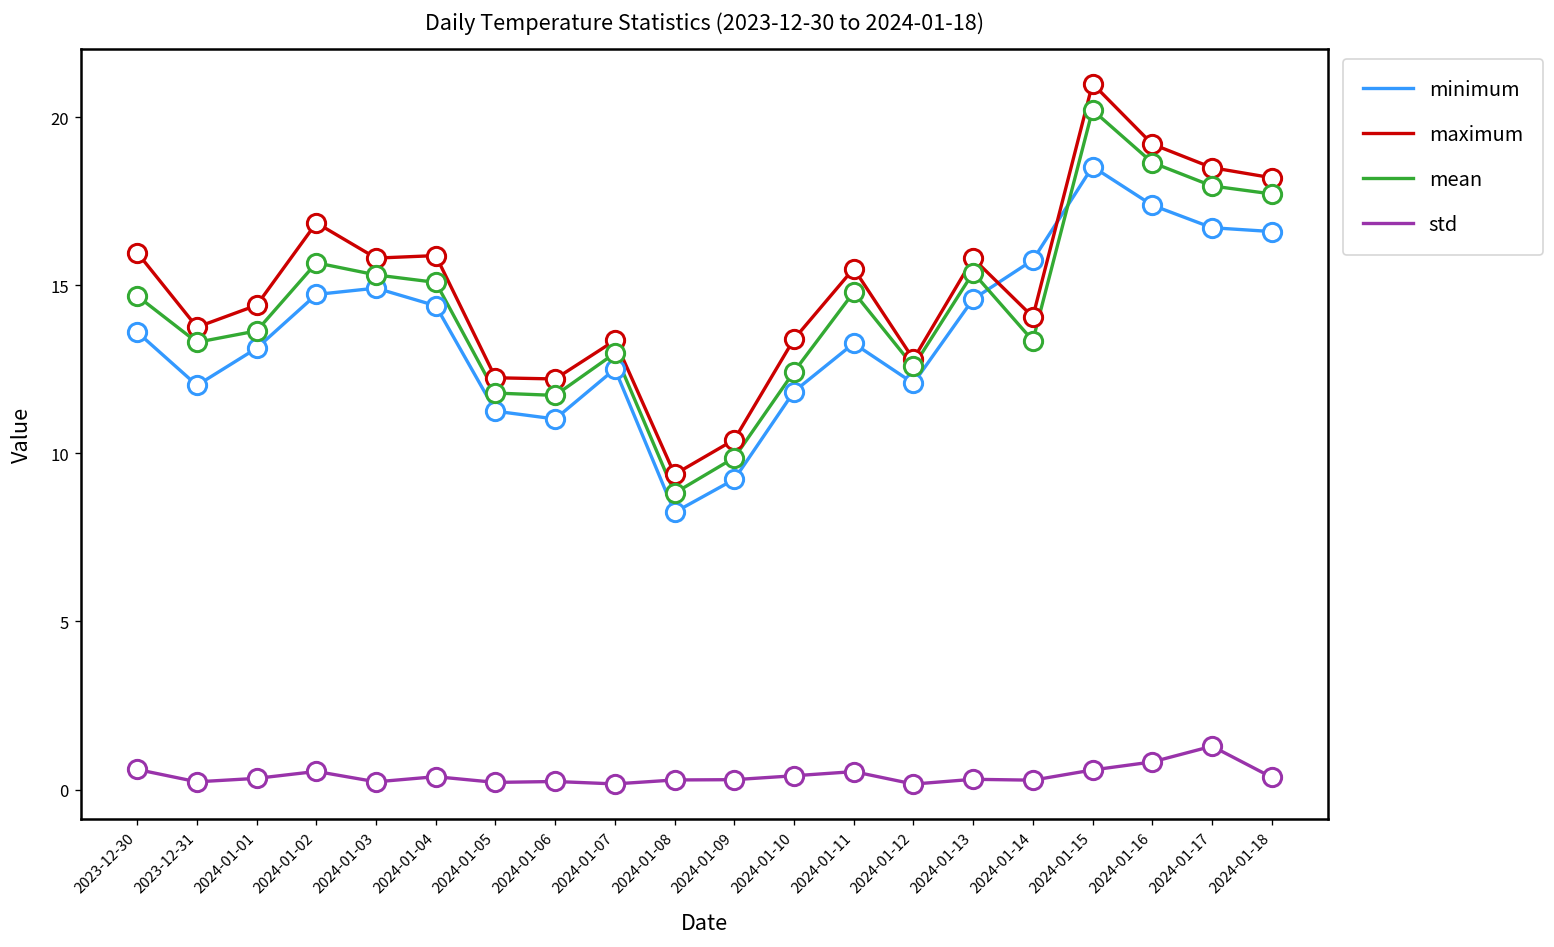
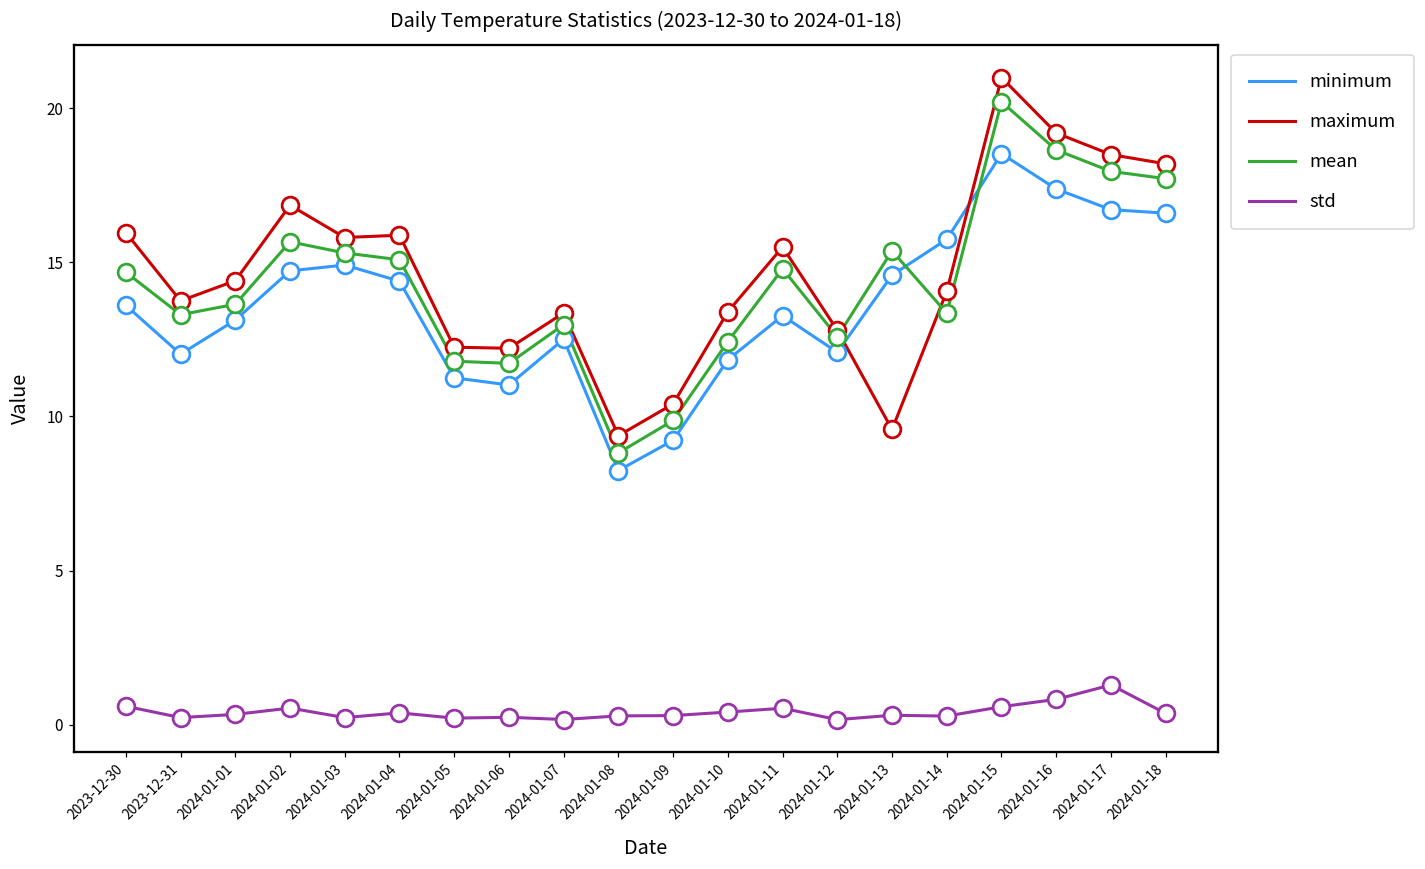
maximum, 2024-01-13: 15.8 -> 9.6
